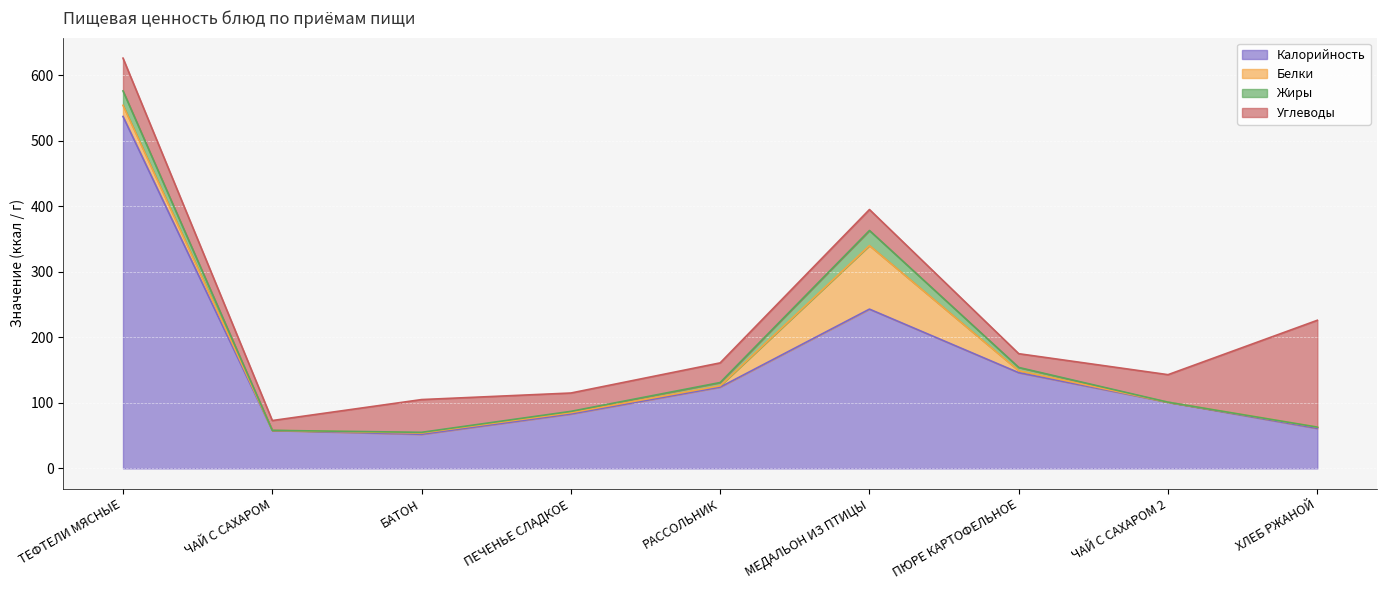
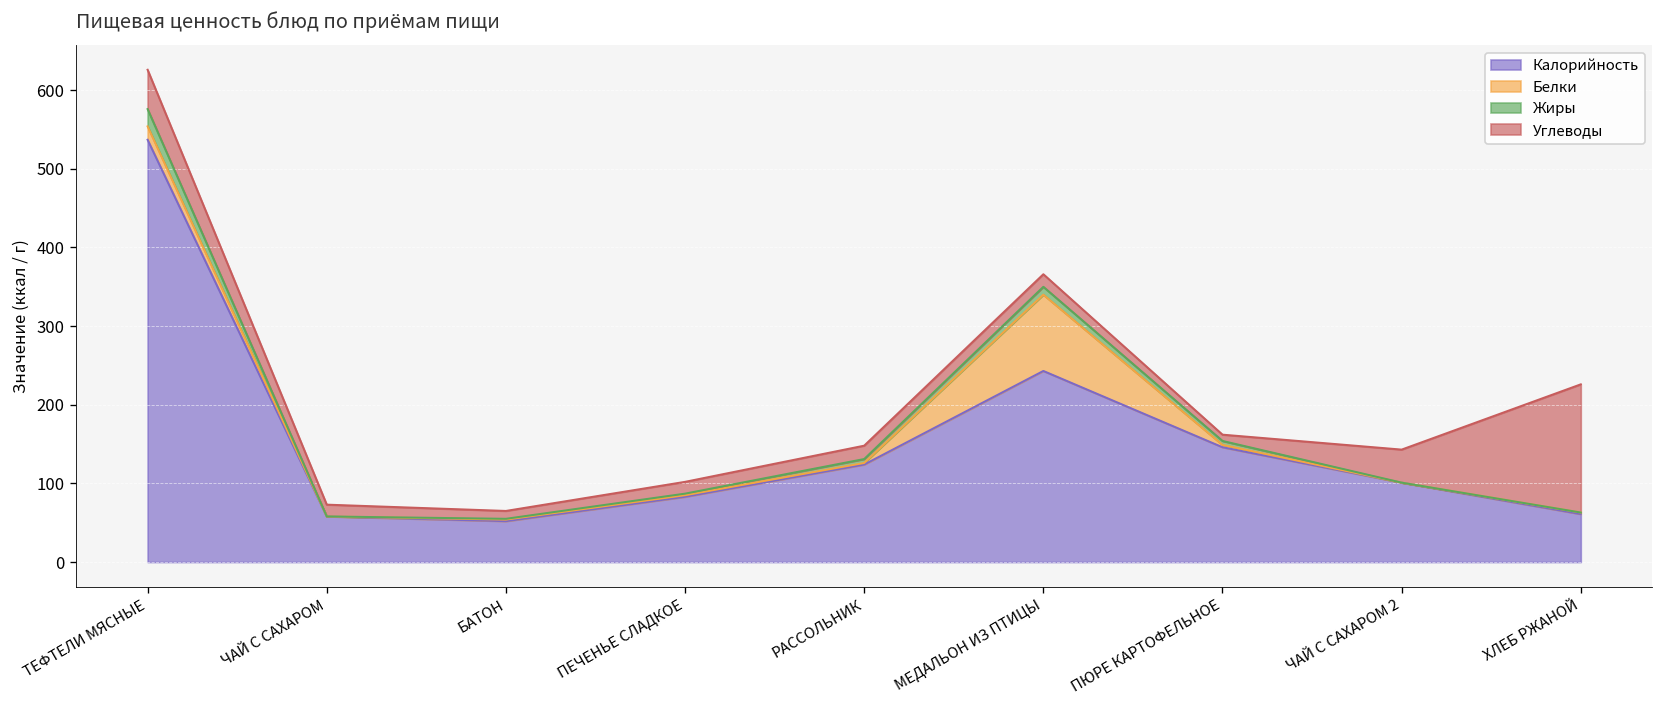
Углеводы, БАТОН: 50 -> 10
Углеводы, ПЕЧЕНЬЕ СЛАДКОЕ: 30 -> 20
Углеводы, РАССОЛЬНИК: 30 -> 20
Жиры, МЕДАЛЬОН ИЗ ПТИЦЫ: 20 -> 10
Углеводы, МЕДАЛЬОН ИЗ ПТИЦЫ: 30 -> 20
Углеводы, ПЮРЕ КАРТОФЕЛЬНОЕ: 20 -> 10
